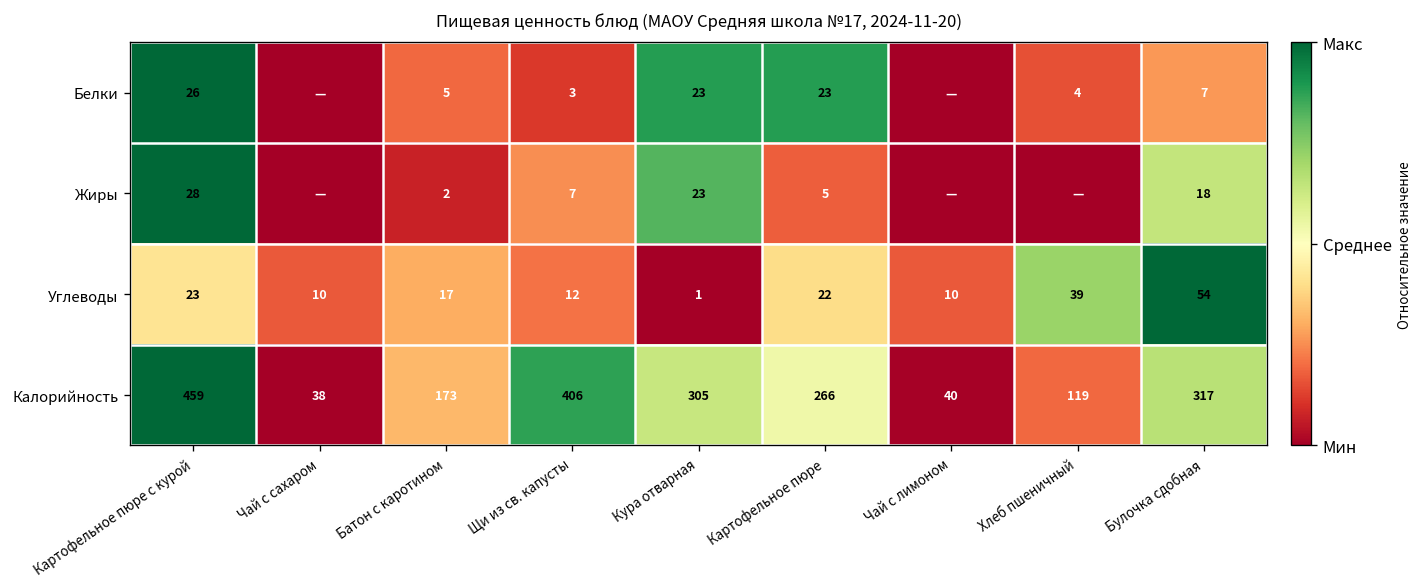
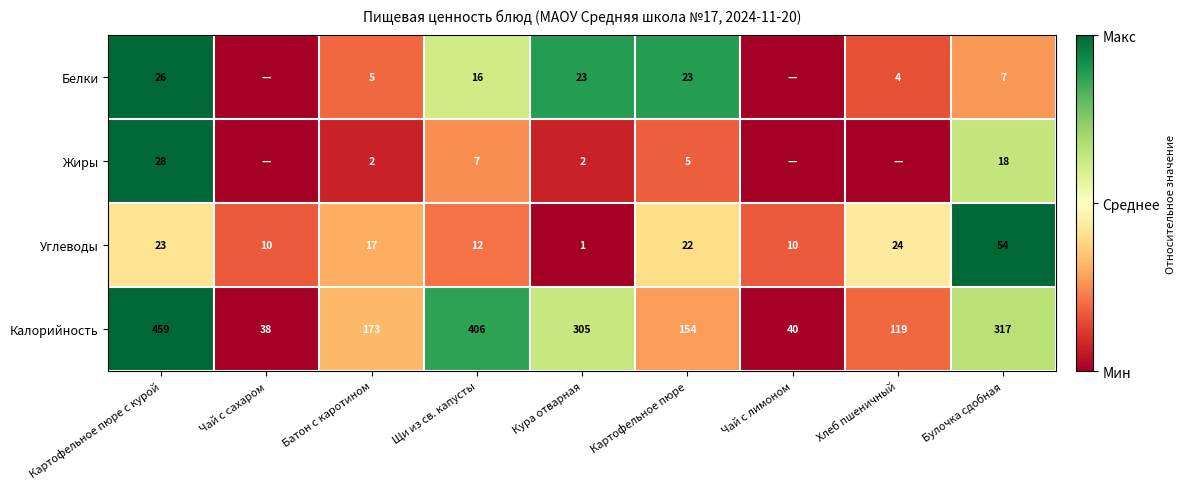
Белки, Щи из св. капусты: 3 -> 16
Жиры, Кура отварная: 23 -> 2
Углеводы, Хлеб пшеничный: 39 -> 24
Калорийность, Картофельное пюре: 266 -> 154
